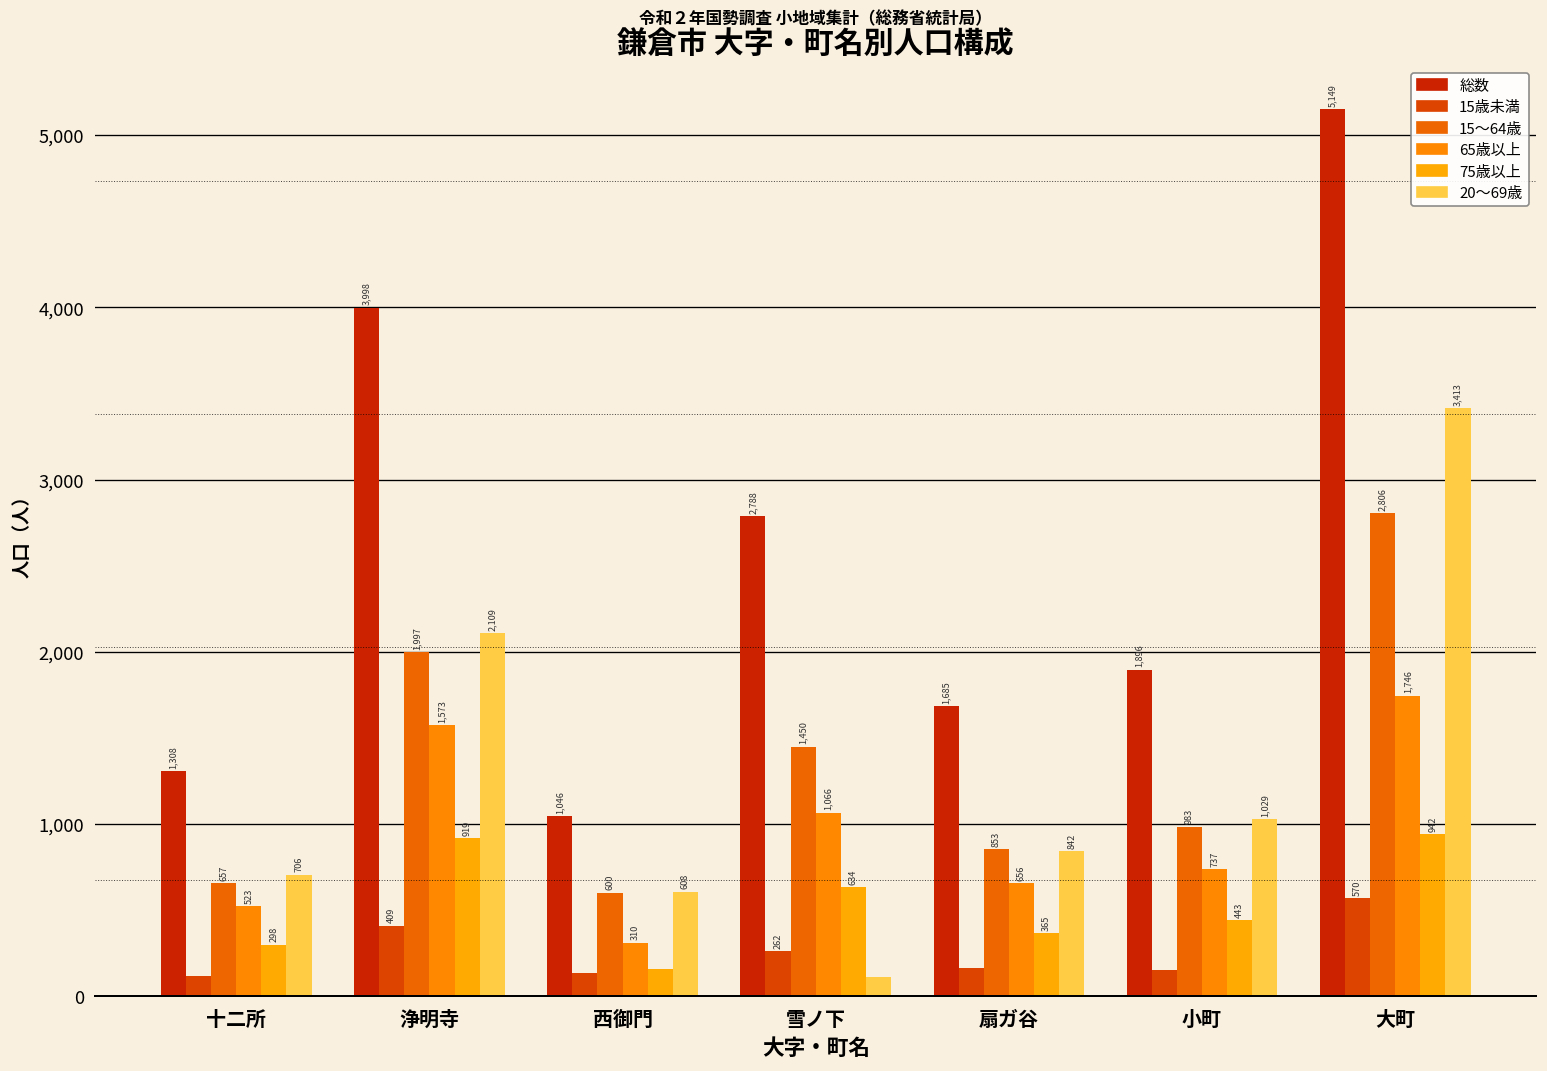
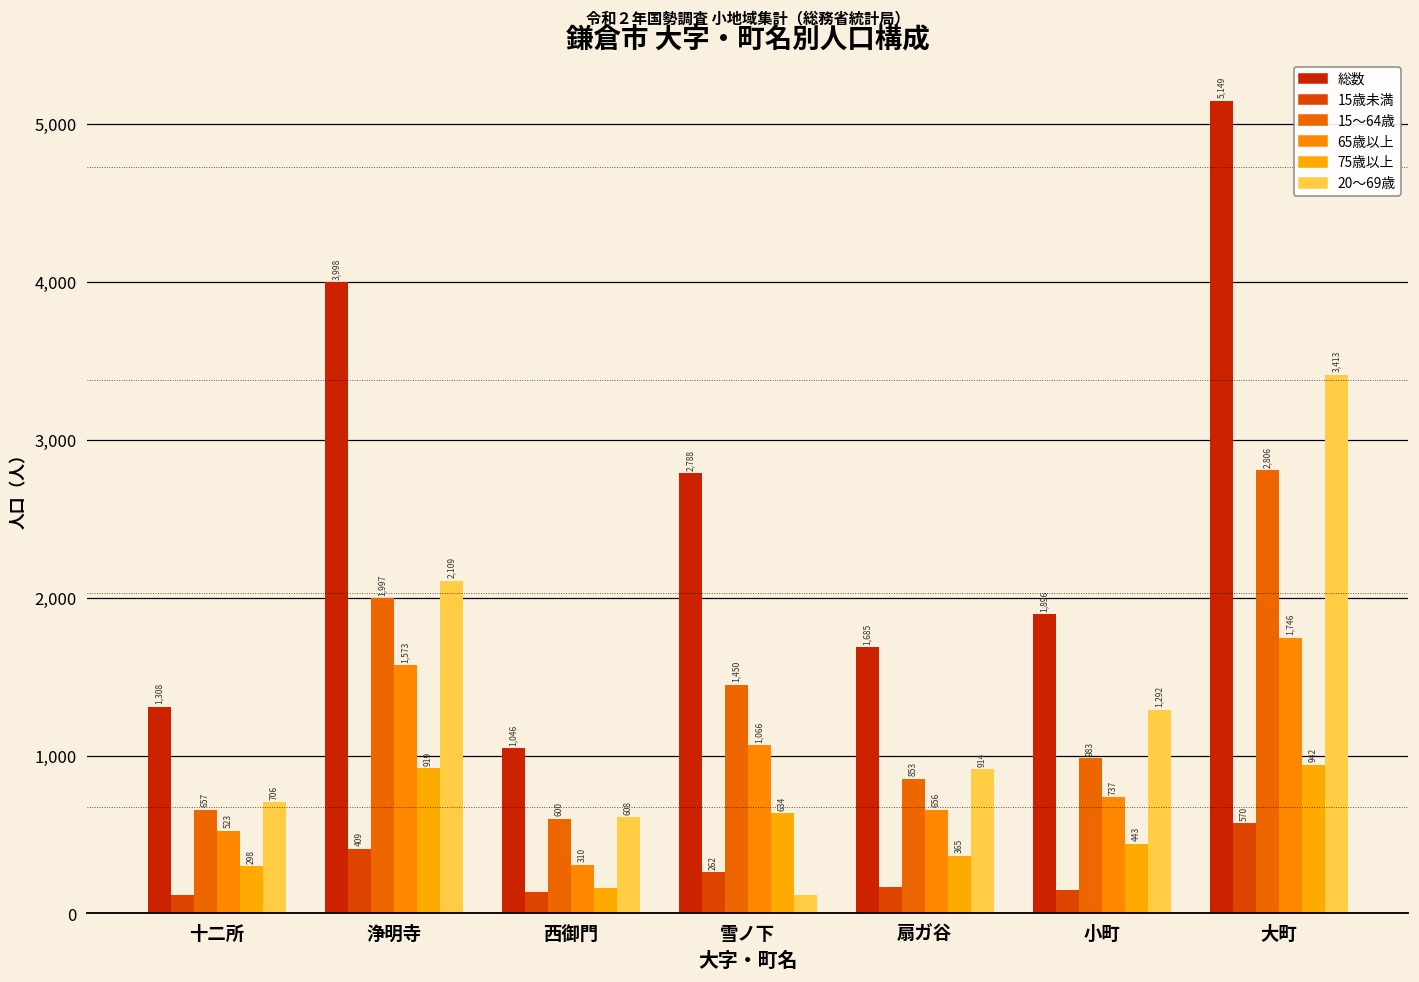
20～69歳, 扇ガ谷: 842 -> 914
20～69歳, 小町: 1,029 -> 1,292
